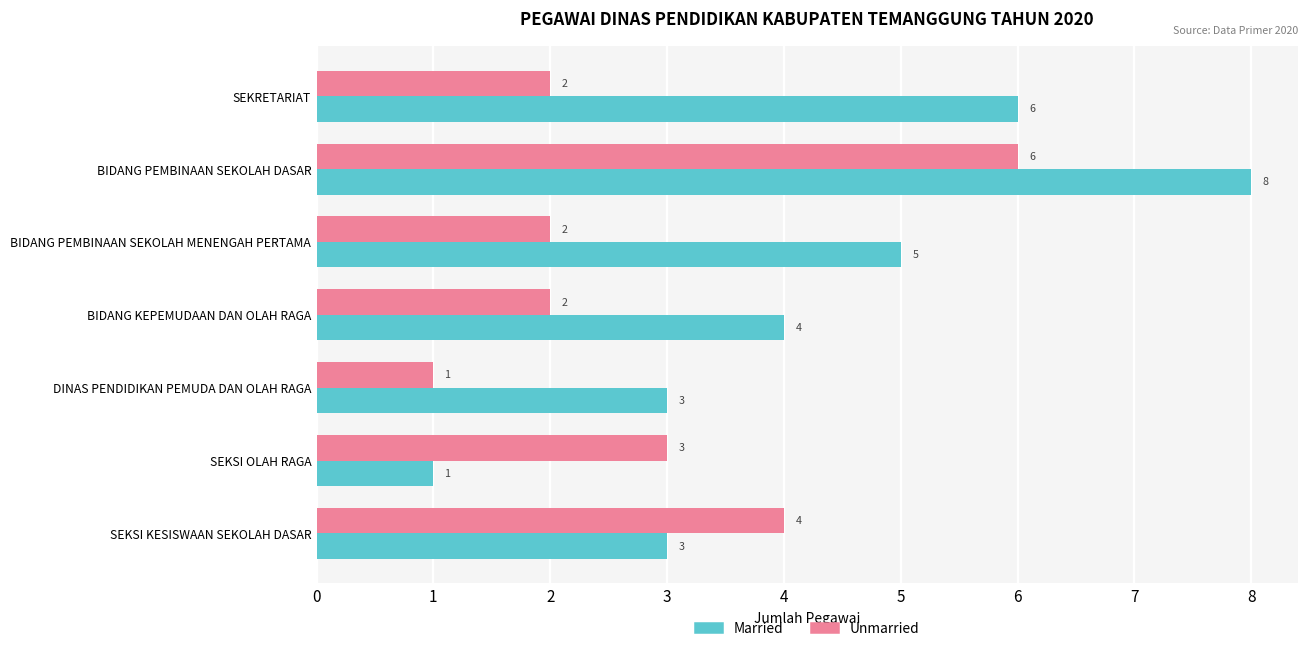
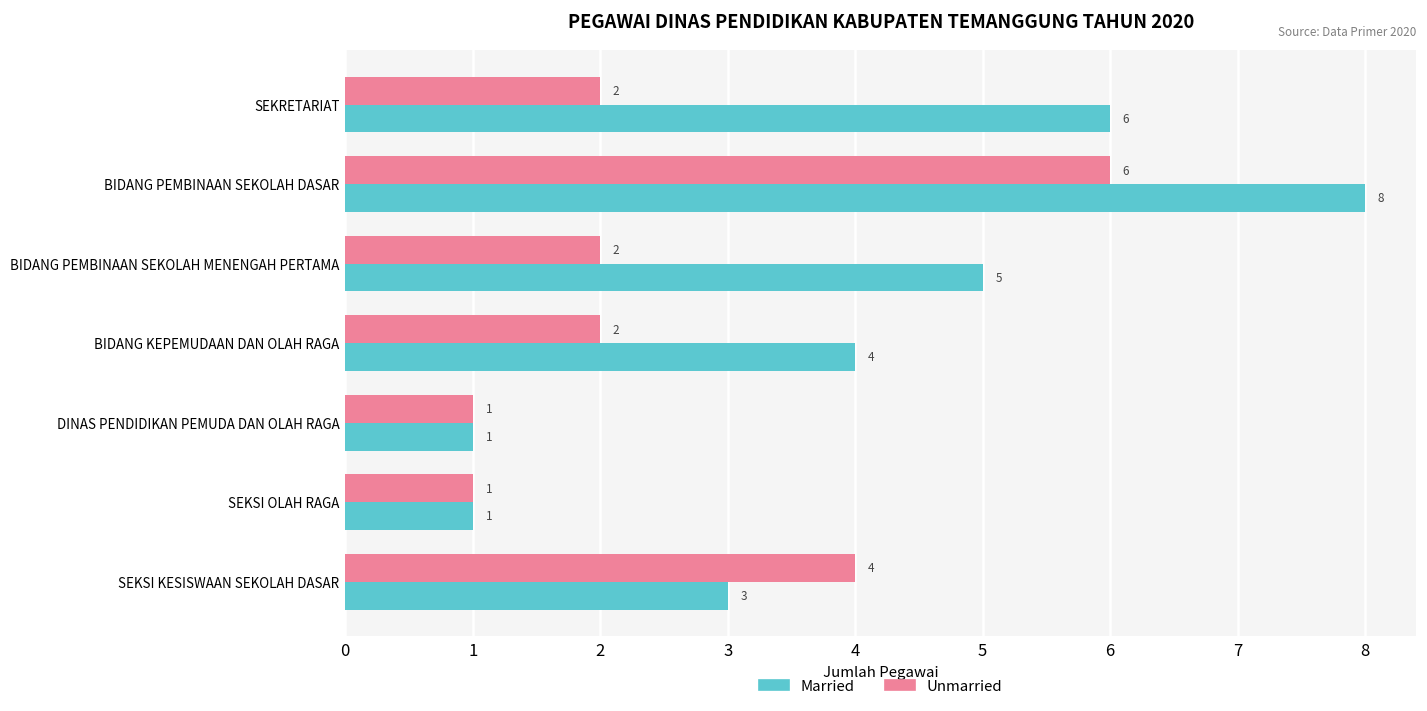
Married, DINAS PENDIDIKAN PEMUDA DAN OLAH RAGA: 3 -> 1
Unmarried, SEKSI OLAH RAGA: 3 -> 1
